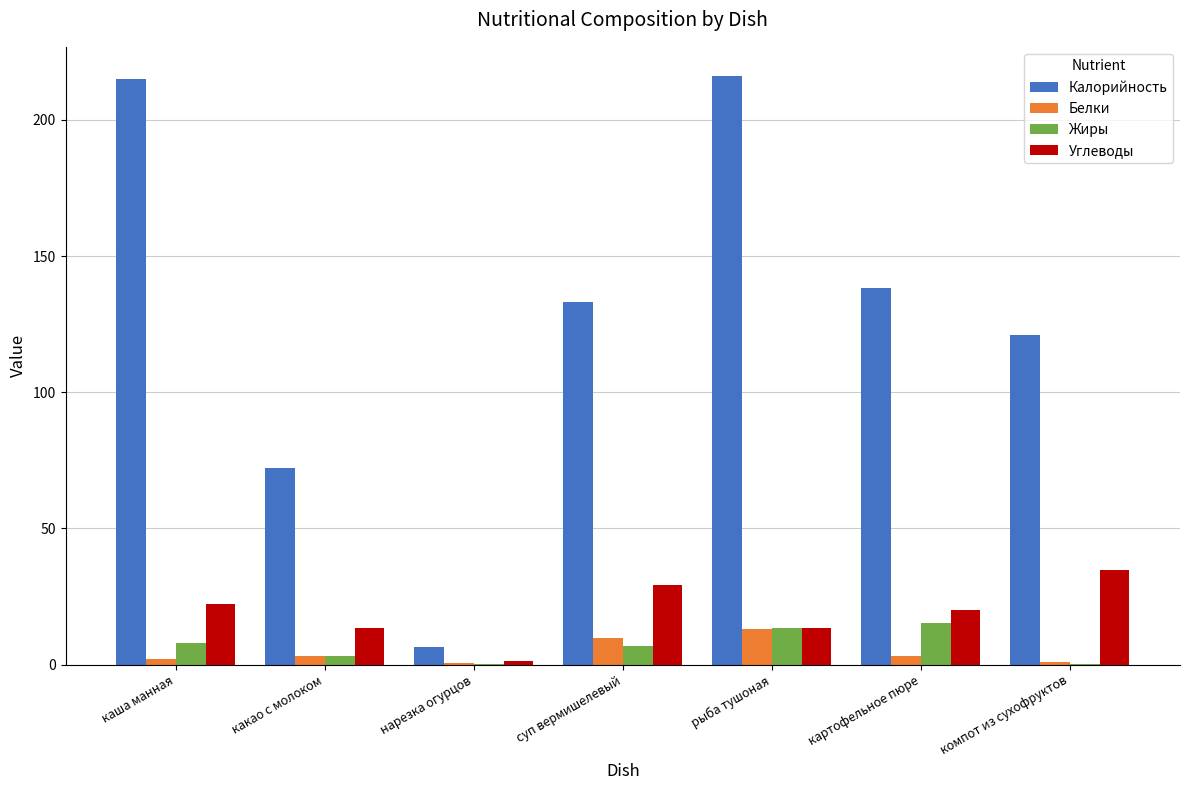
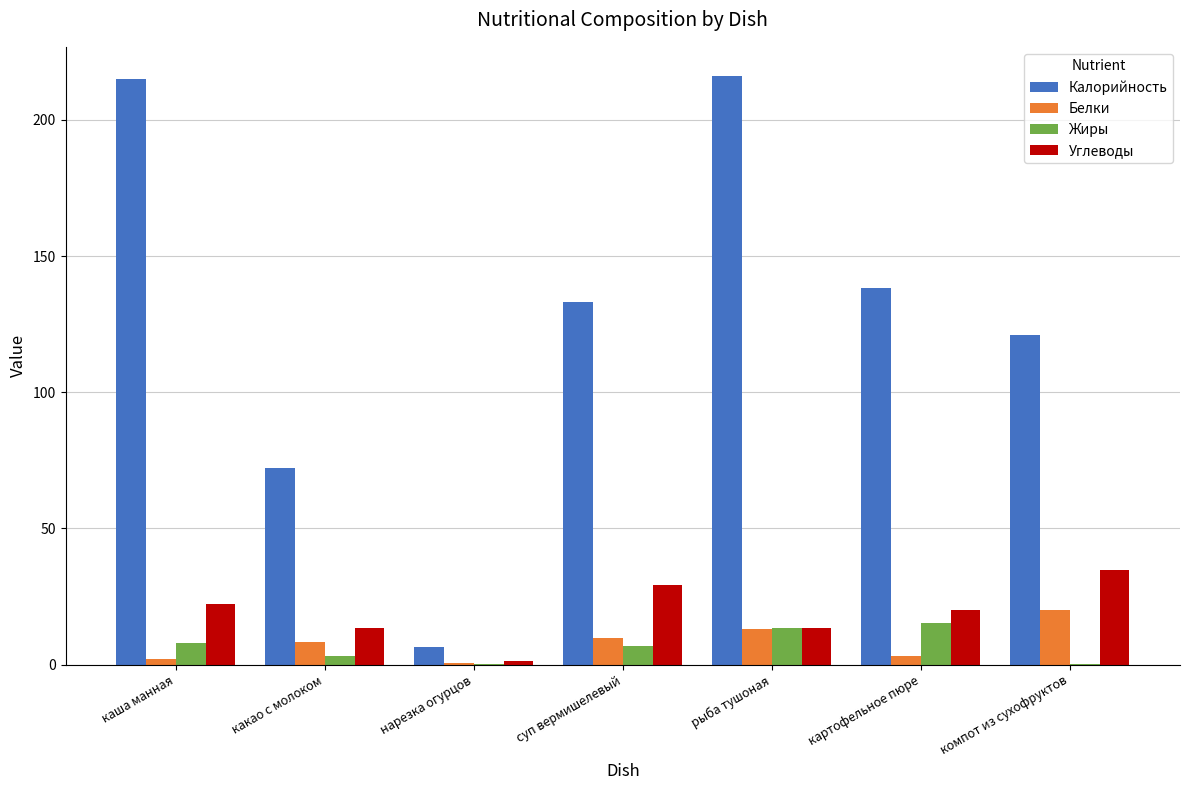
Белки, какао с молоком: 3 -> 8
Белки, компот из сухофруктов: 1 -> 20
